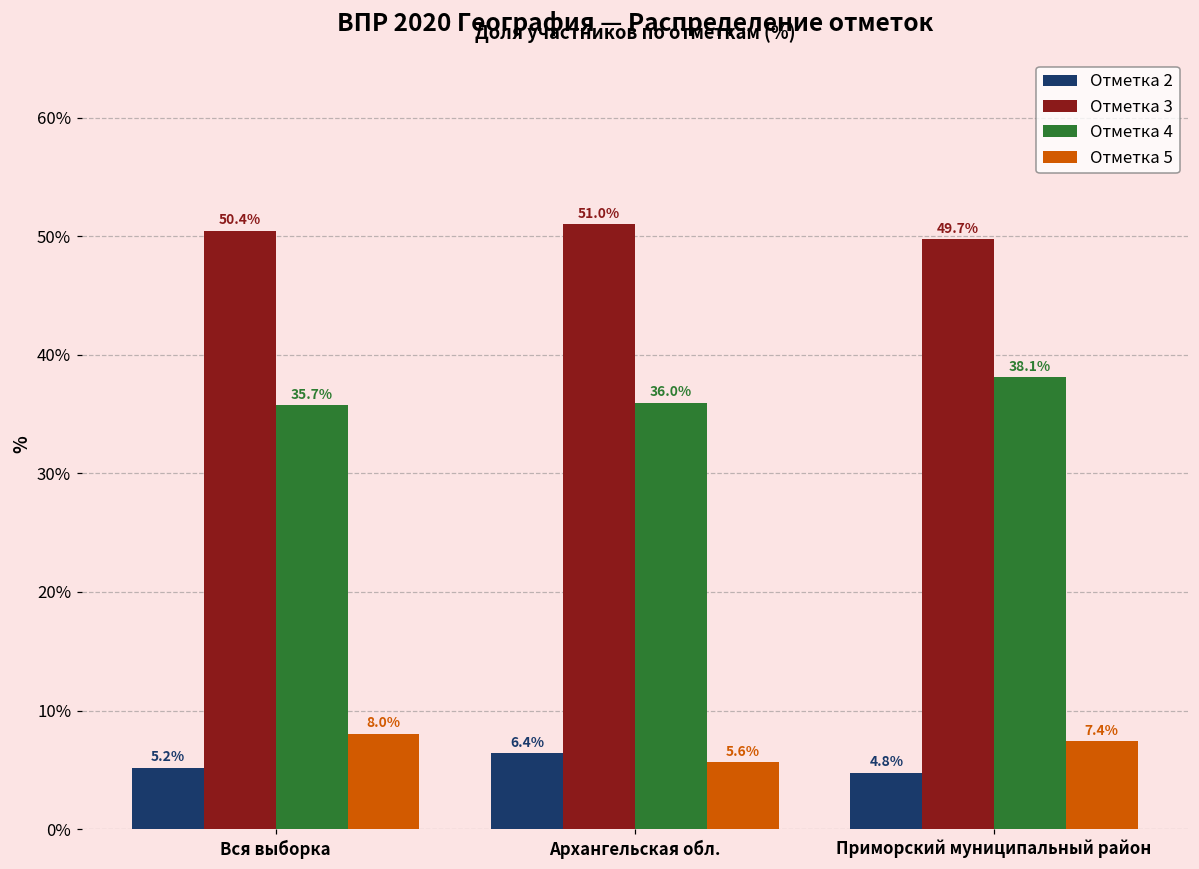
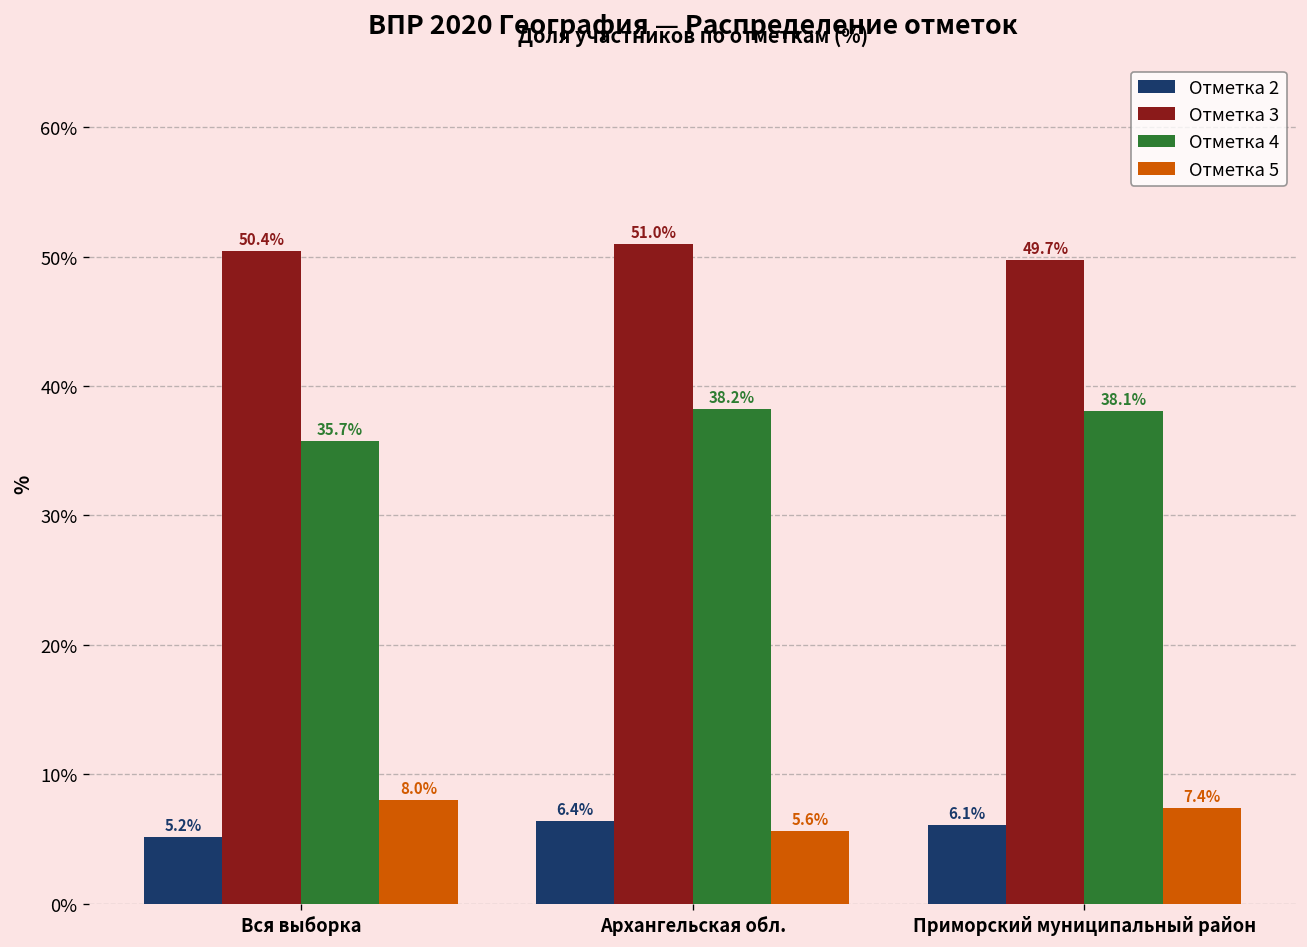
Отметка 4, Архангельская обл.: 36.0% -> 38.2%
Отметка 2, Приморский муниципальный район: 4.8% -> 6.1%
